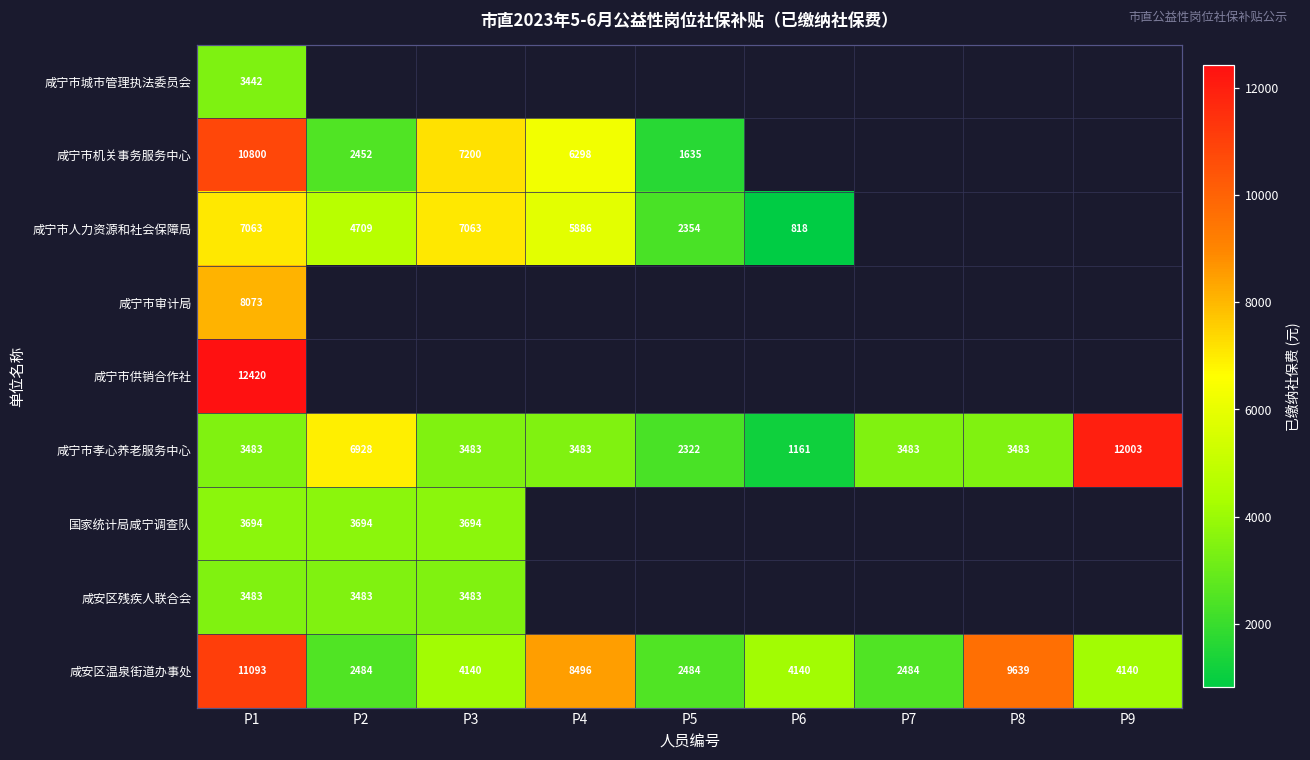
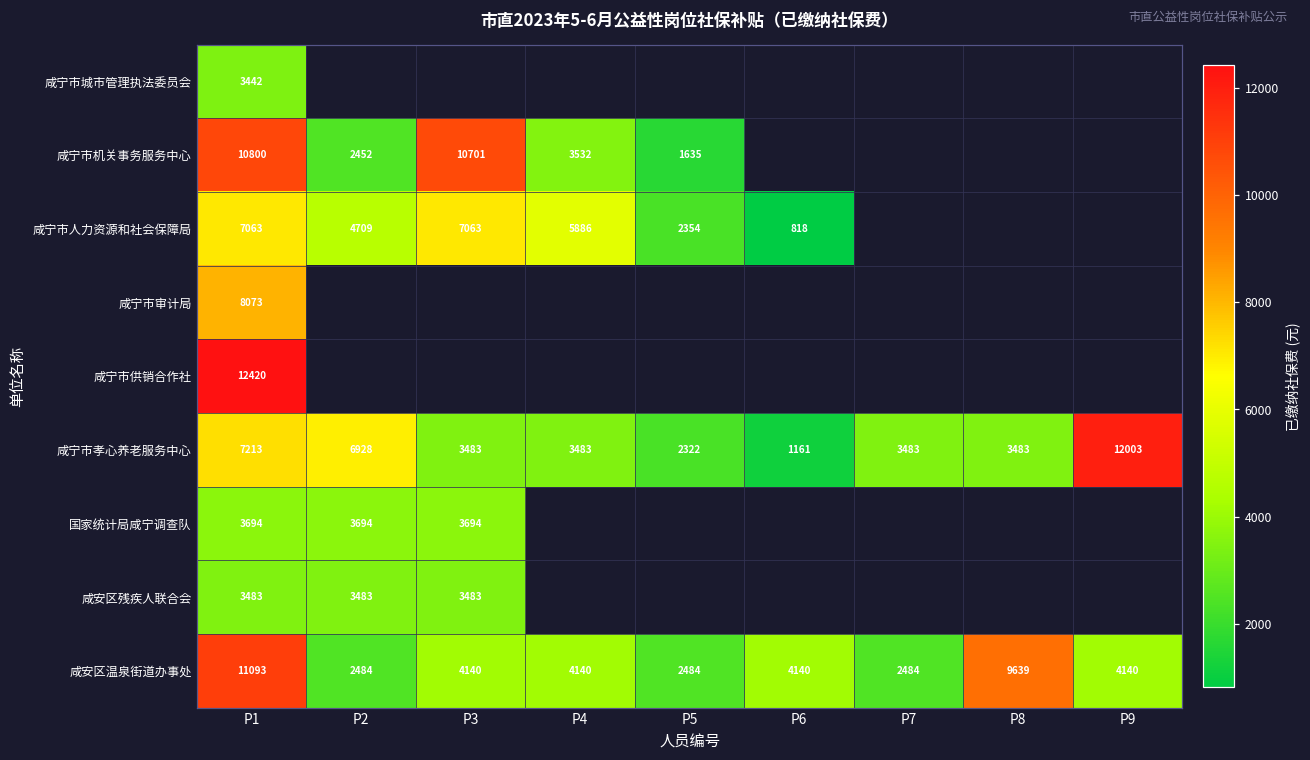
咸宁市机关事务服务中心, P3: 7200 -> 10701
咸宁市机关事务服务中心, P4: 6298 -> 3532
咸宁市孝心养老服务中心, P1: 3483 -> 7213
咸安区温泉街道办事处, P4: 8496 -> 4140
